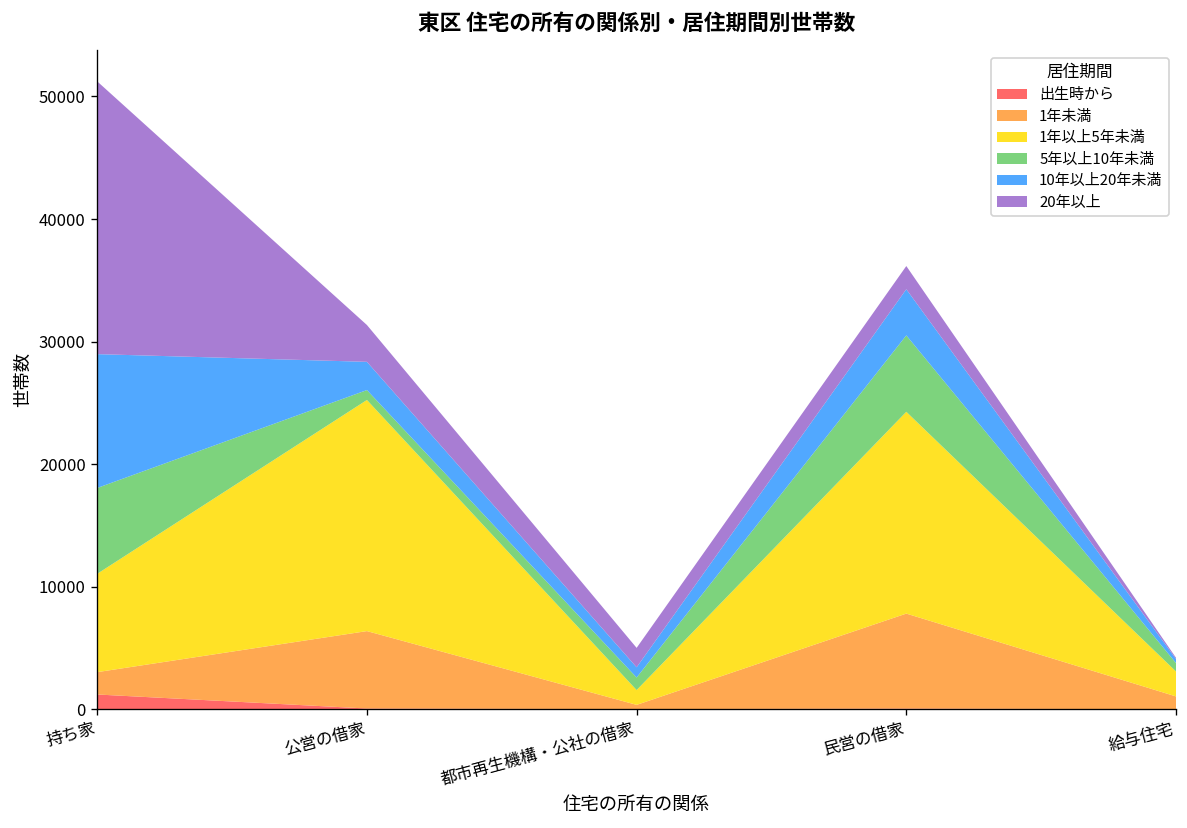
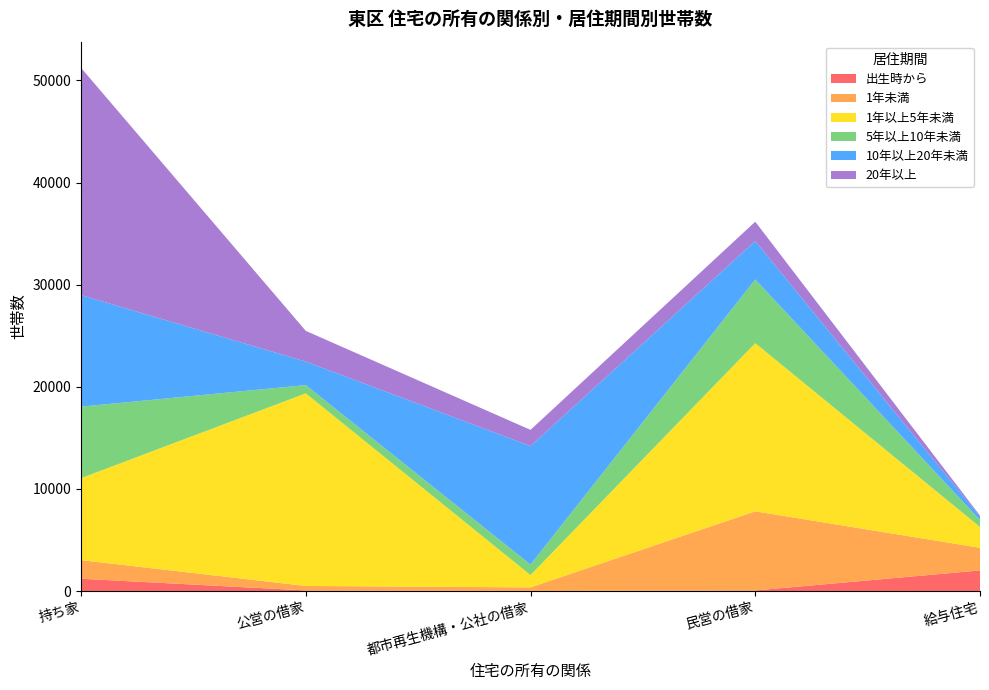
1年未満, 公営の借家: 6300 -> 400
10年以上20年未満, 都市再生機構・公社の借家: 800 -> 11600
出生時から, 給与住宅: 0 -> 2000
1年未満, 給与住宅: 1000 -> 2200
